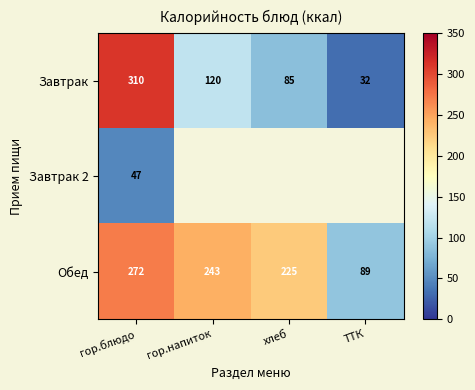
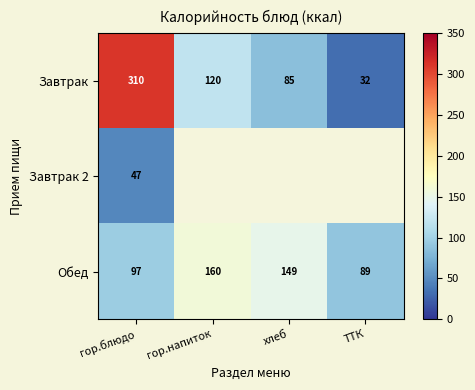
Обед, гор.блюдо: 272 -> 97
Обед, гор.напиток: 243 -> 160
Обед, хлеб: 225 -> 149
